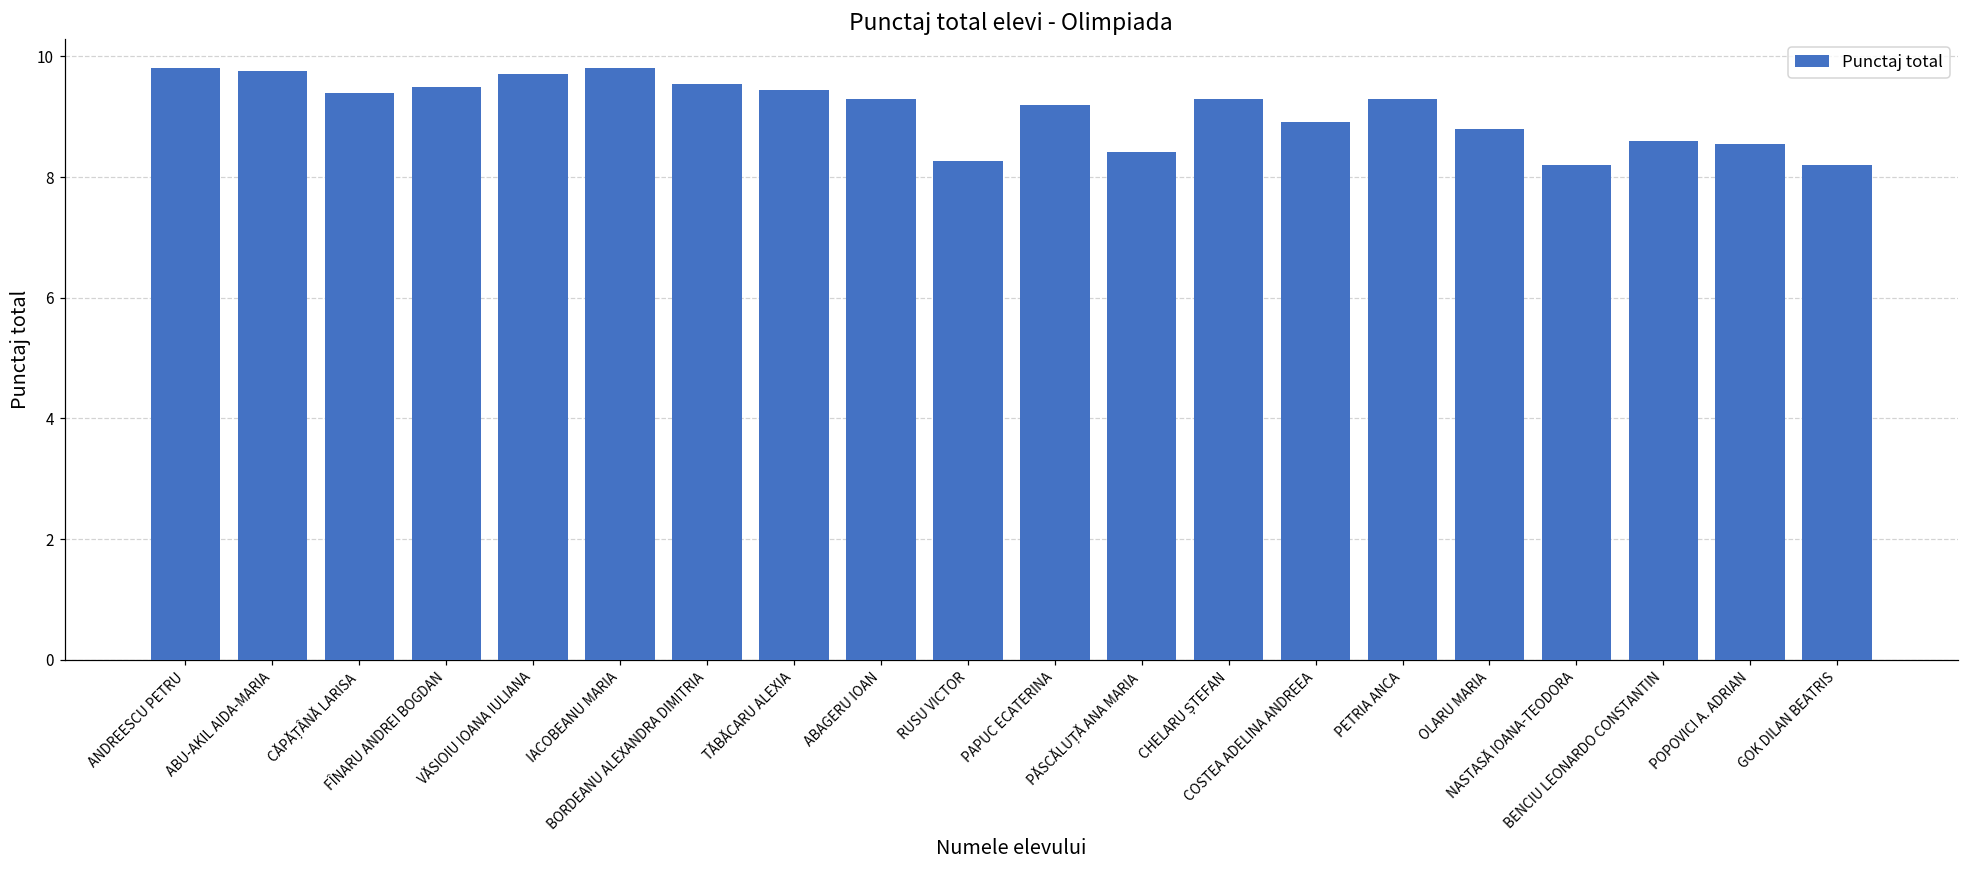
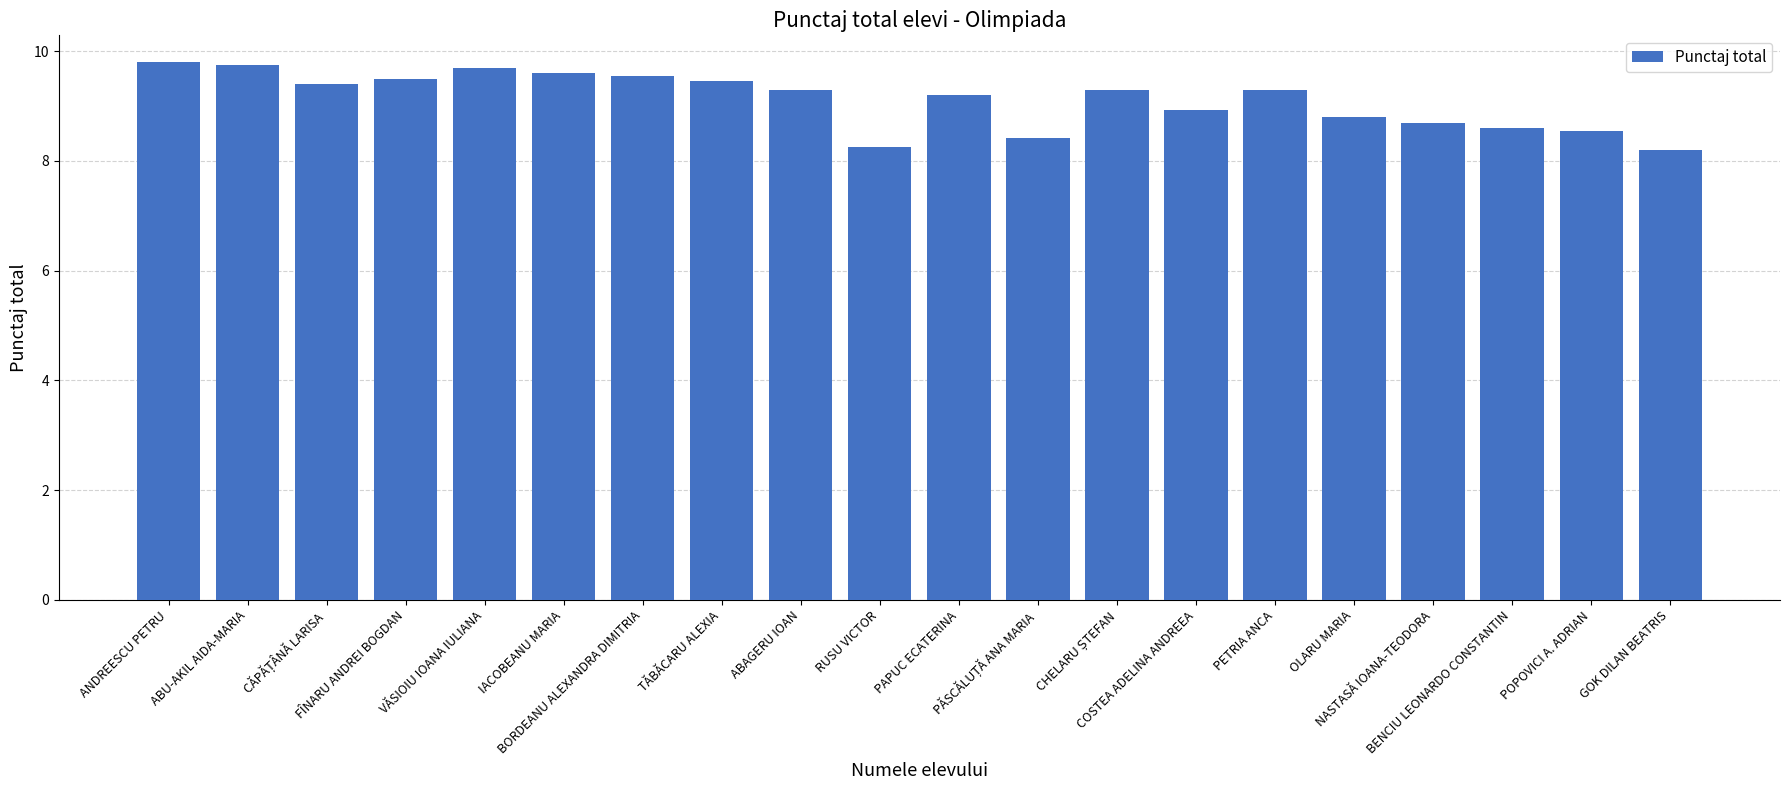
IACOBEANU MARIA: 9.8 -> 9.6
NASTASĂ IOANA-TEODORA: 8.2 -> 8.7
